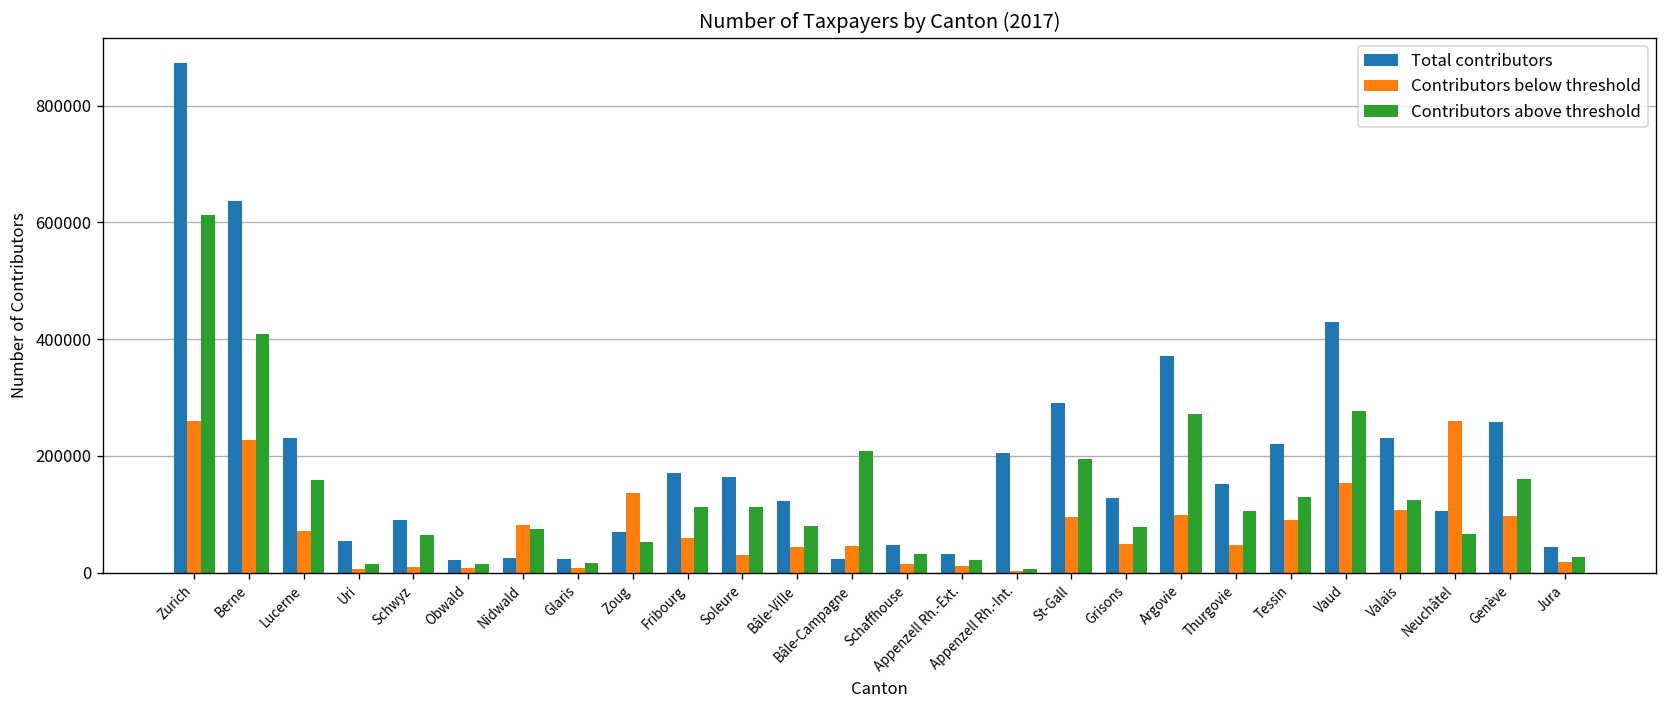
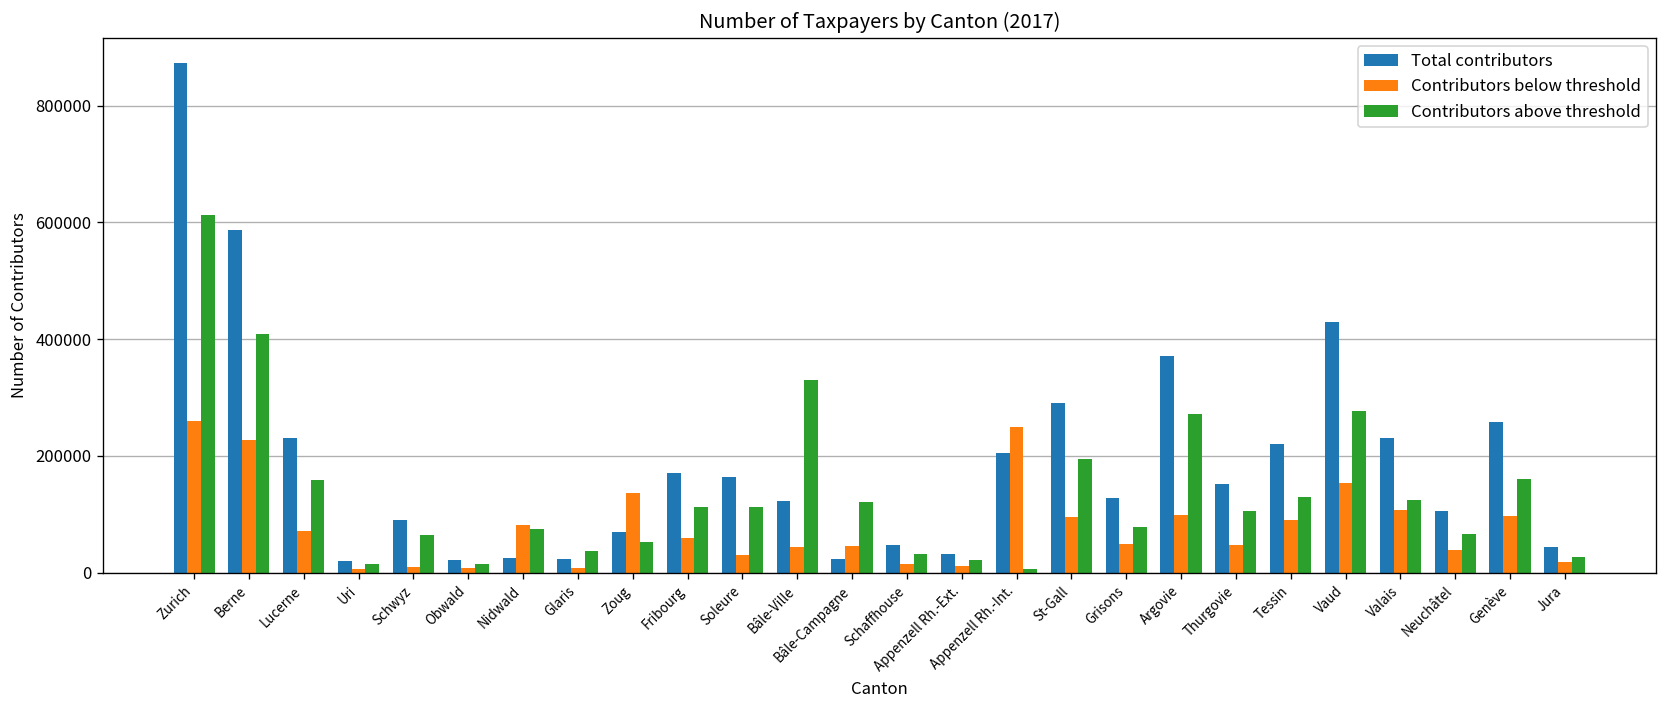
Total contributors, Berne: 640000 -> 590000
Total contributors, Uri: 50000 -> 20000
Contributors above threshold, Glaris: 20000 -> 40000
Contributors above threshold, Bâle-Ville: 80000 -> 330000
Contributors above threshold, Bâle-Campagne: 210000 -> 120000
Contributors below threshold, Appenzell Rh.-Int.: 0 -> 250000
Contributors below threshold, Neuchâtel: 260000 -> 40000
